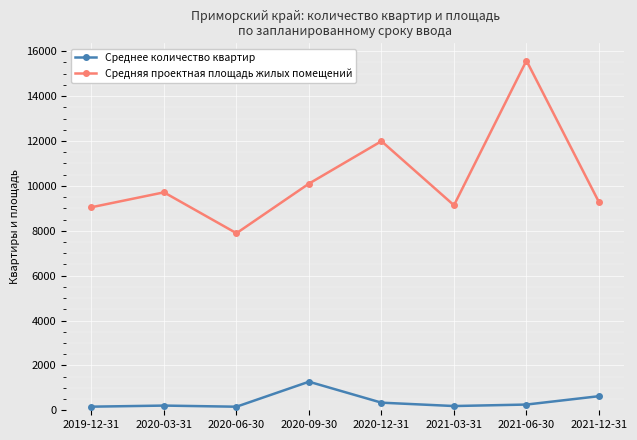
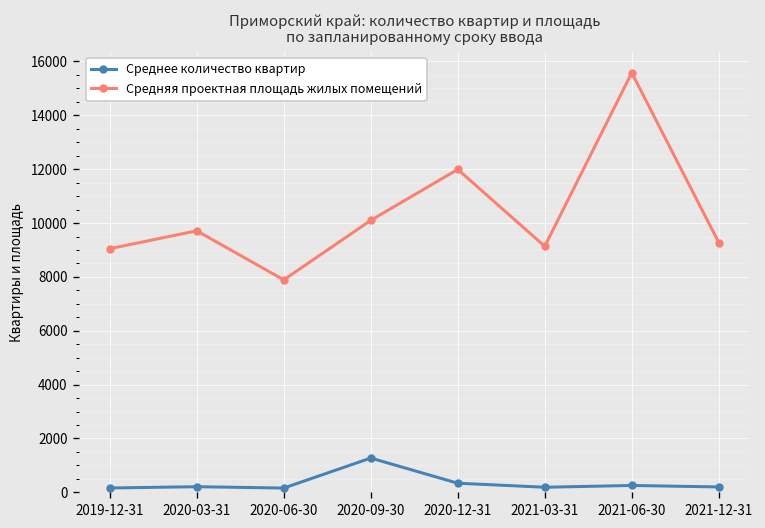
Среднее количество квартир, 2021-12-31: 600 -> 200
